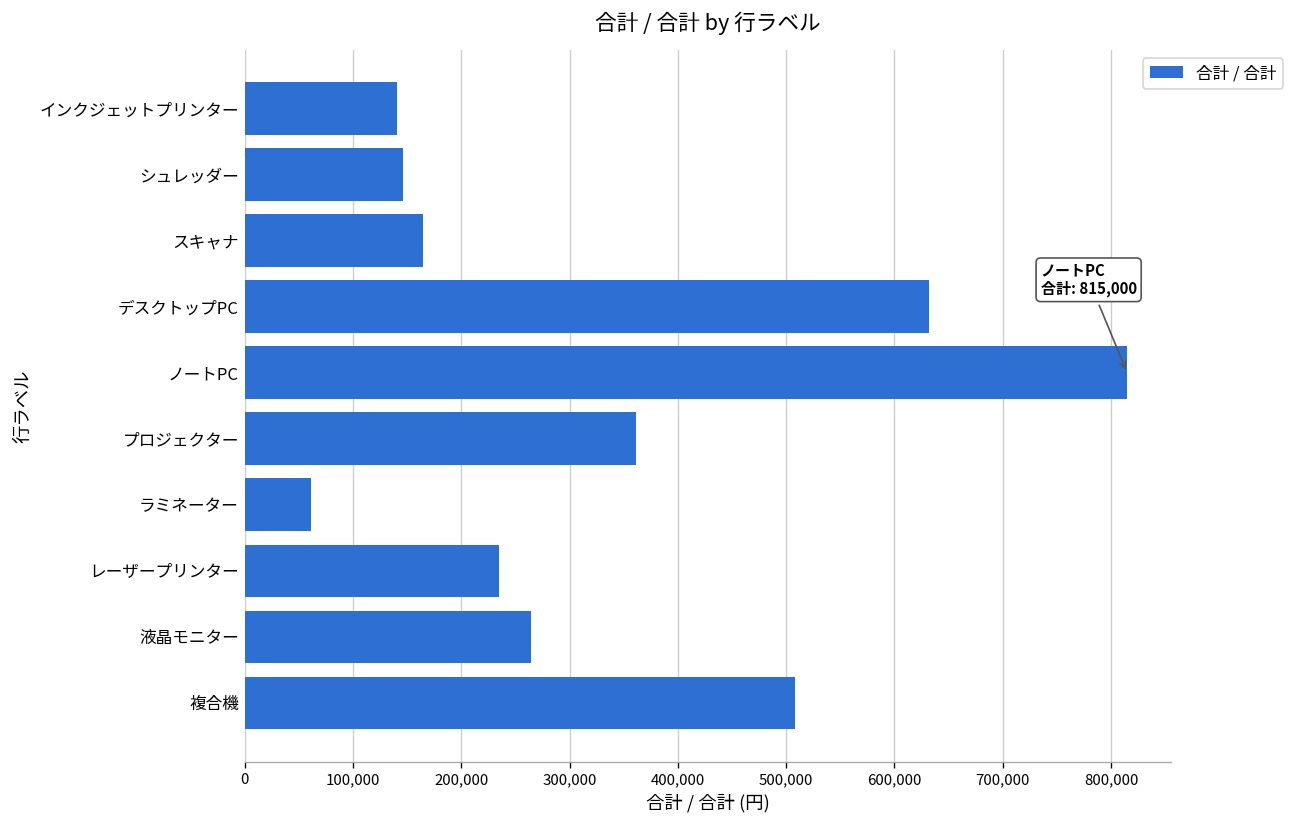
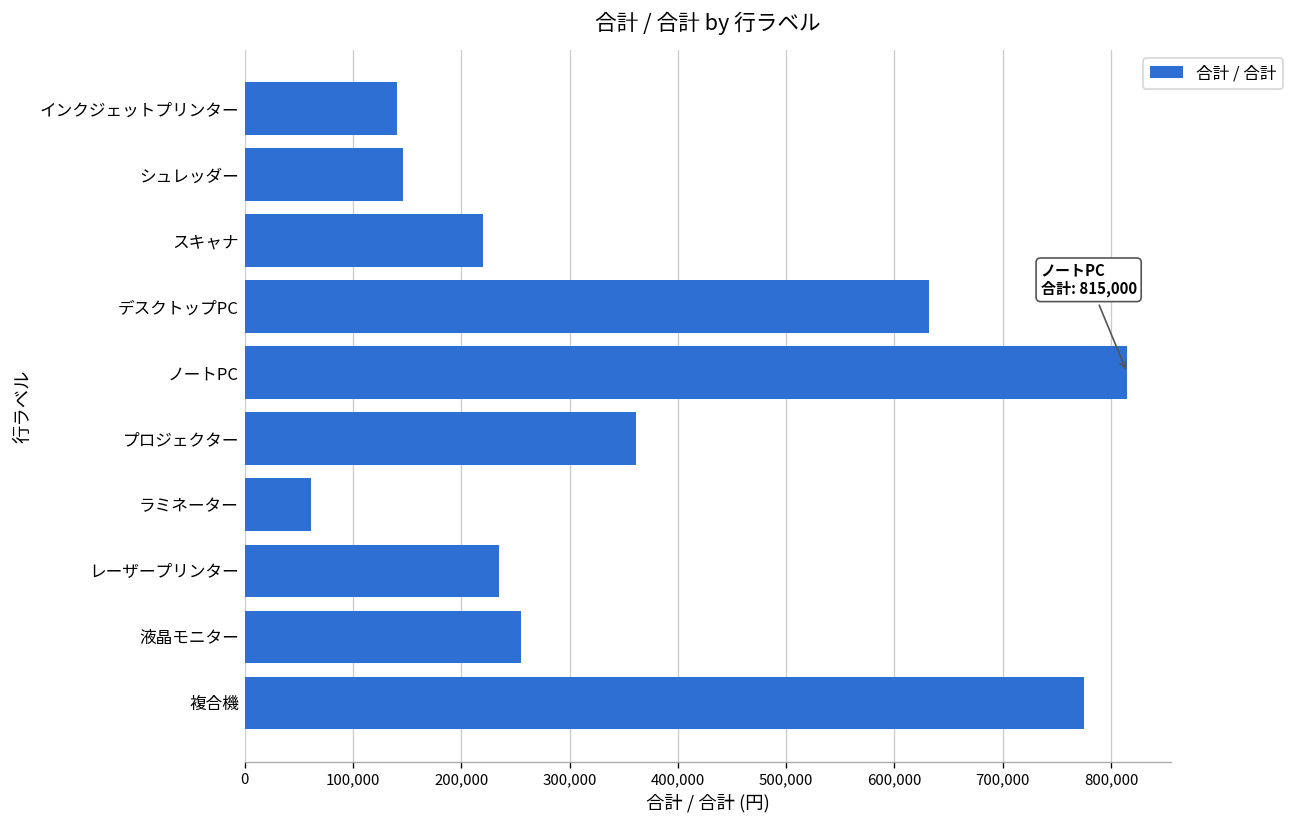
スキャナ: 160,000 -> 220,000
液晶モニター: 264,000 -> 255,000
複合機: 510,000 -> 780,000
